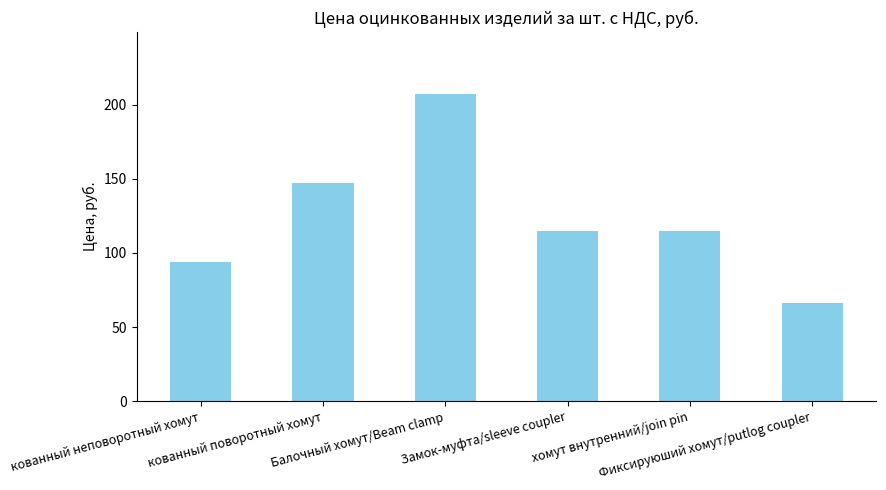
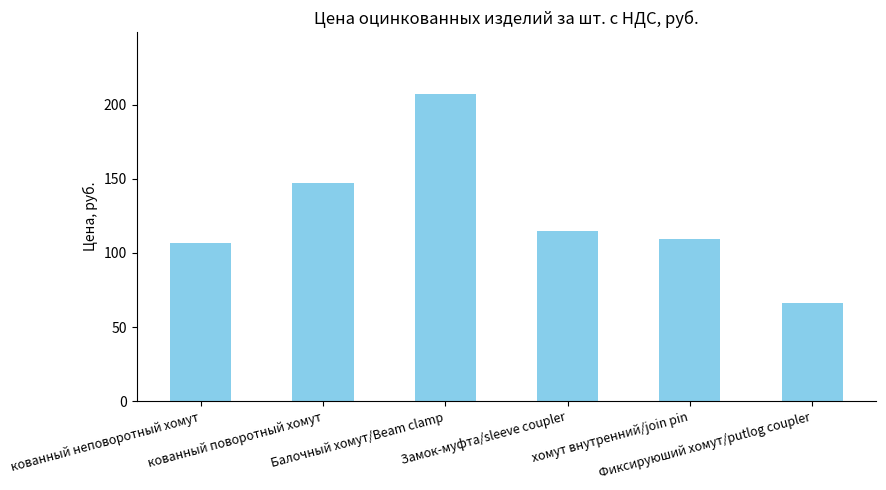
кованный неповоротный хомут: 94 -> 107
хомут внутренний/join pin: 115 -> 109
